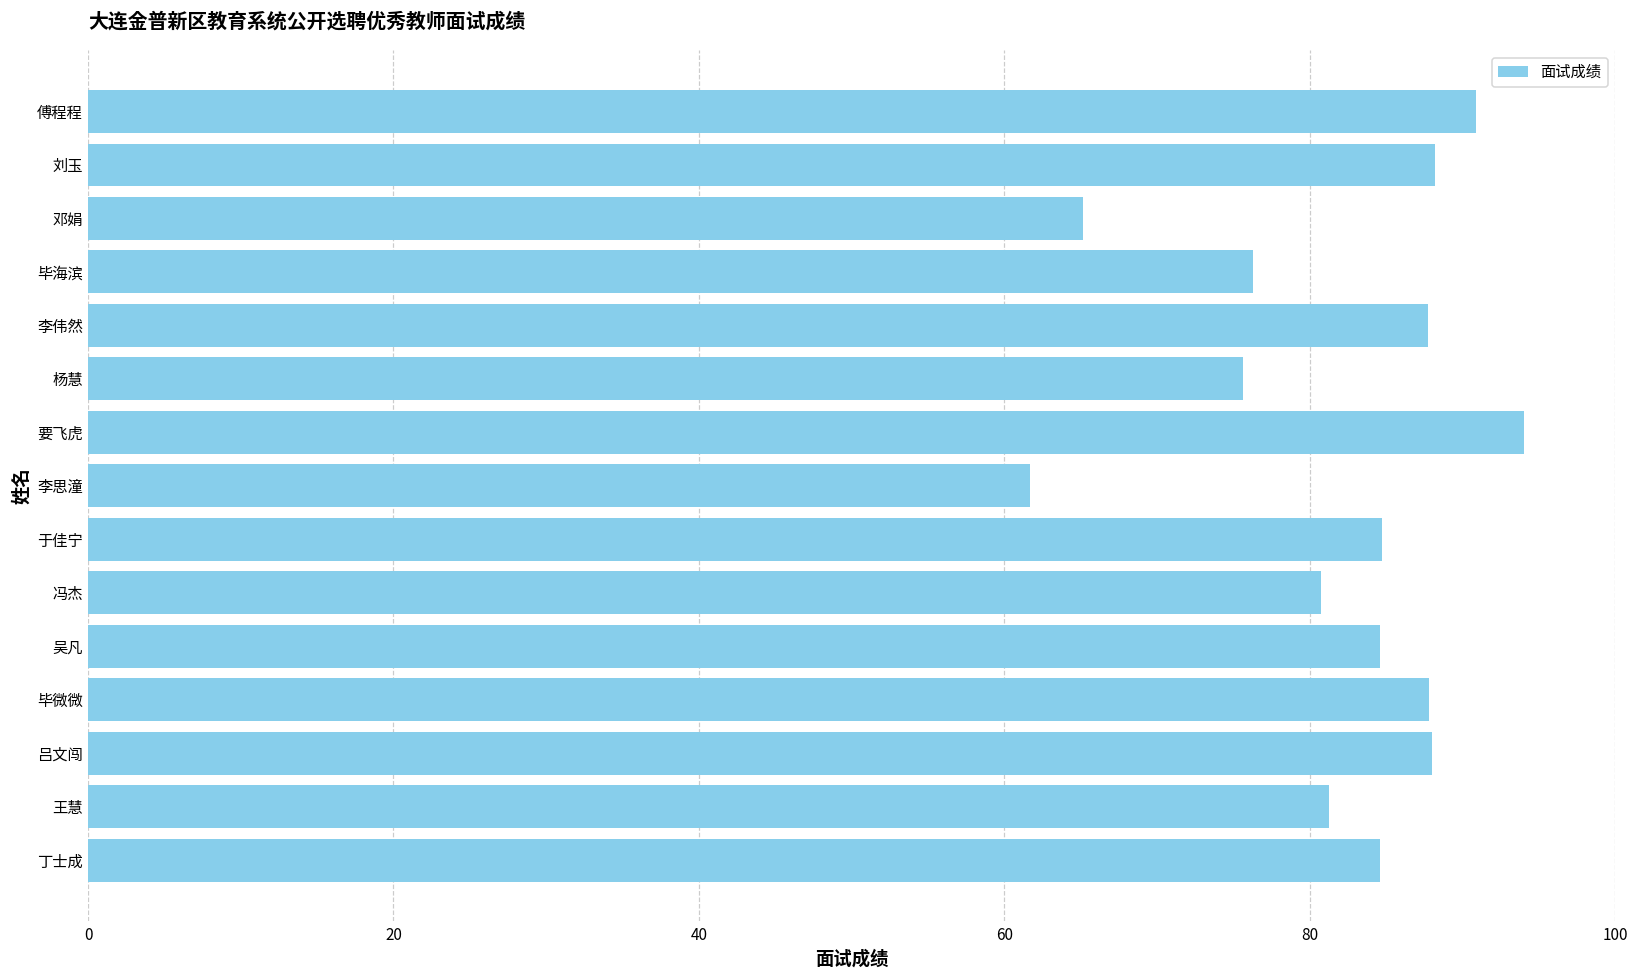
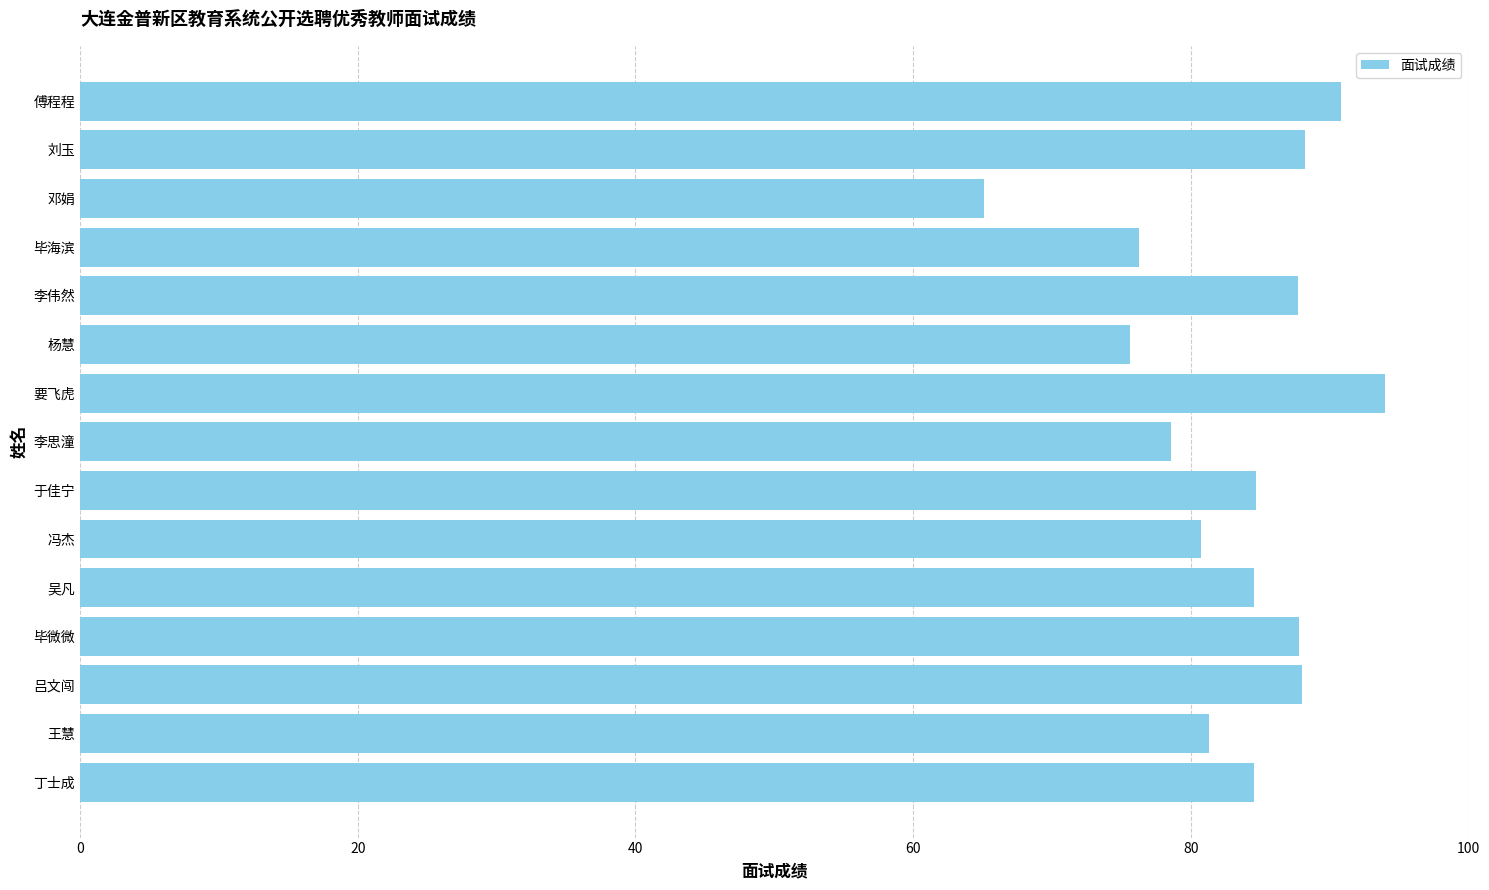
李思潼: 61.7 -> 78.6
